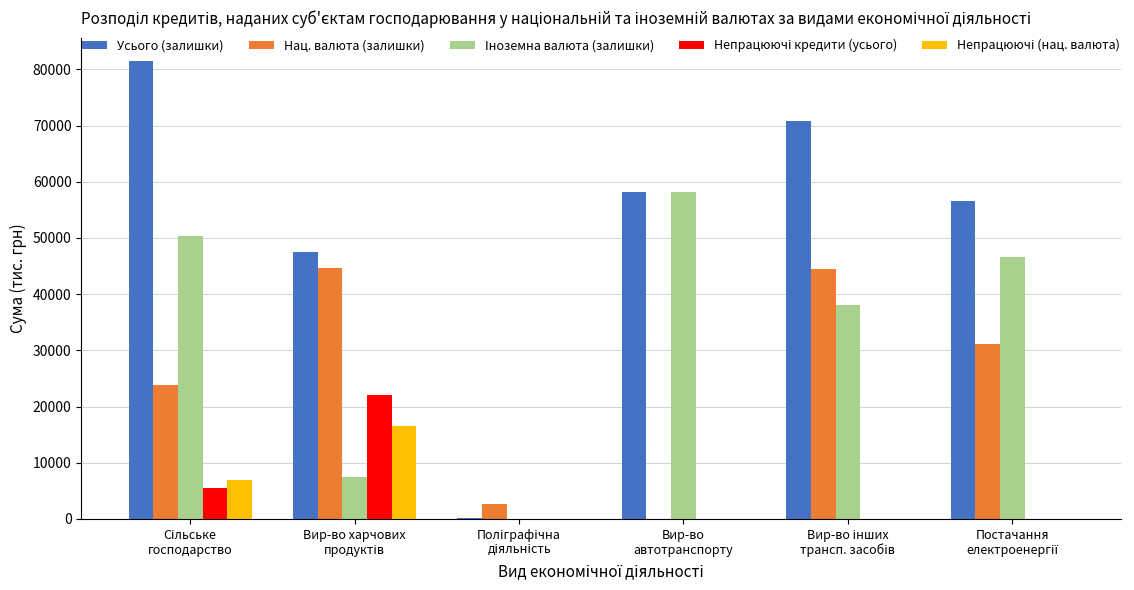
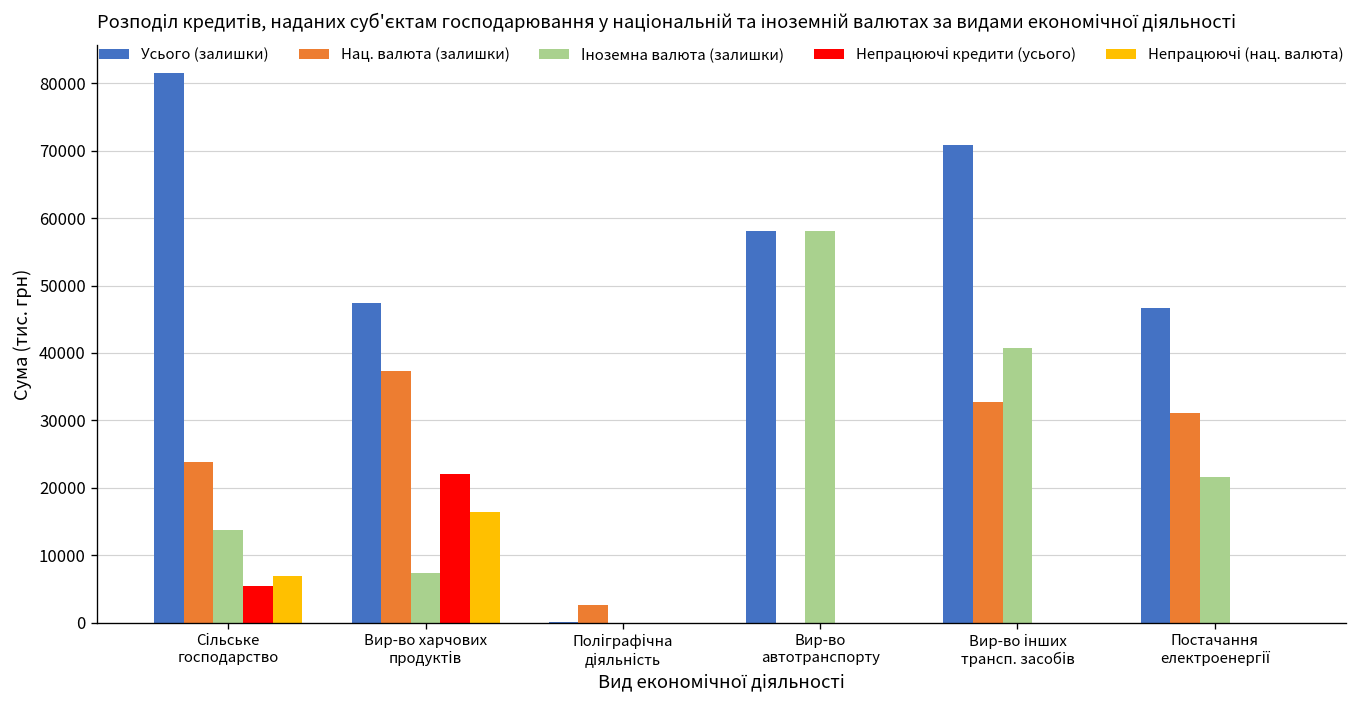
Іноземна валюта (залишки), Сільське господарство: 50000 -> 14000
Нац. валюта (залишки), Вир-во харчових продуктів: 45000 -> 37000
Нац. валюта (залишки), Вир-во інших трансп. засобів: 45000 -> 33000
Іноземна валюта (залишки), Вир-во інших трансп. засобів: 38000 -> 41000
Усього (залишки), Постачання електроенергії: 57000 -> 47000
Іноземна валюта (залишки), Постачання електроенергії: 47000 -> 22000
